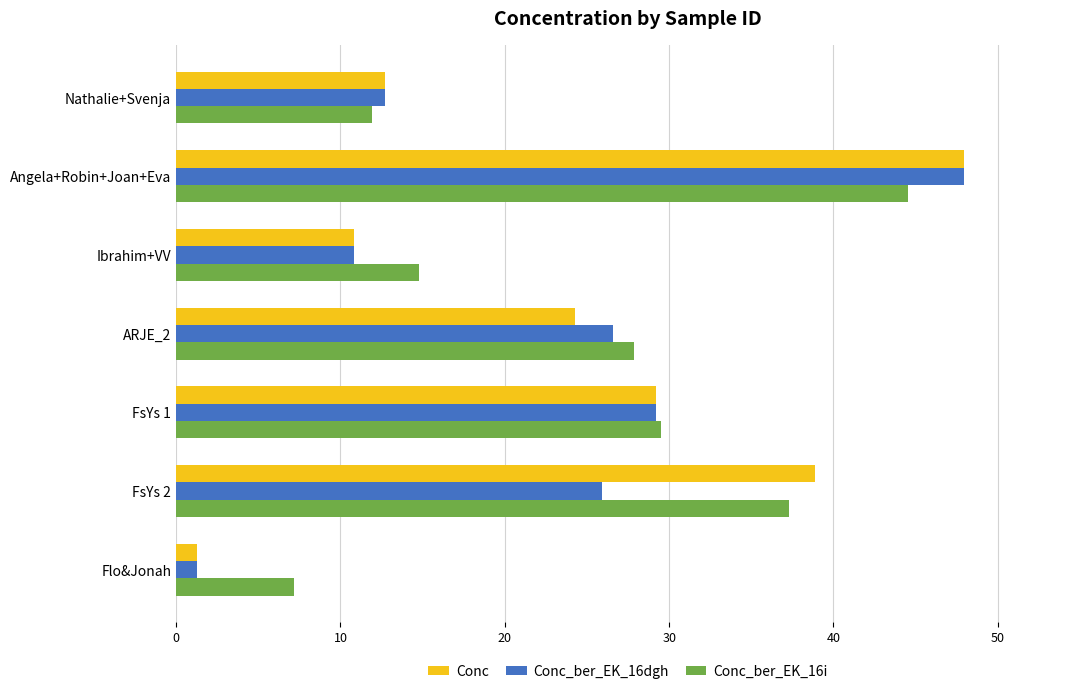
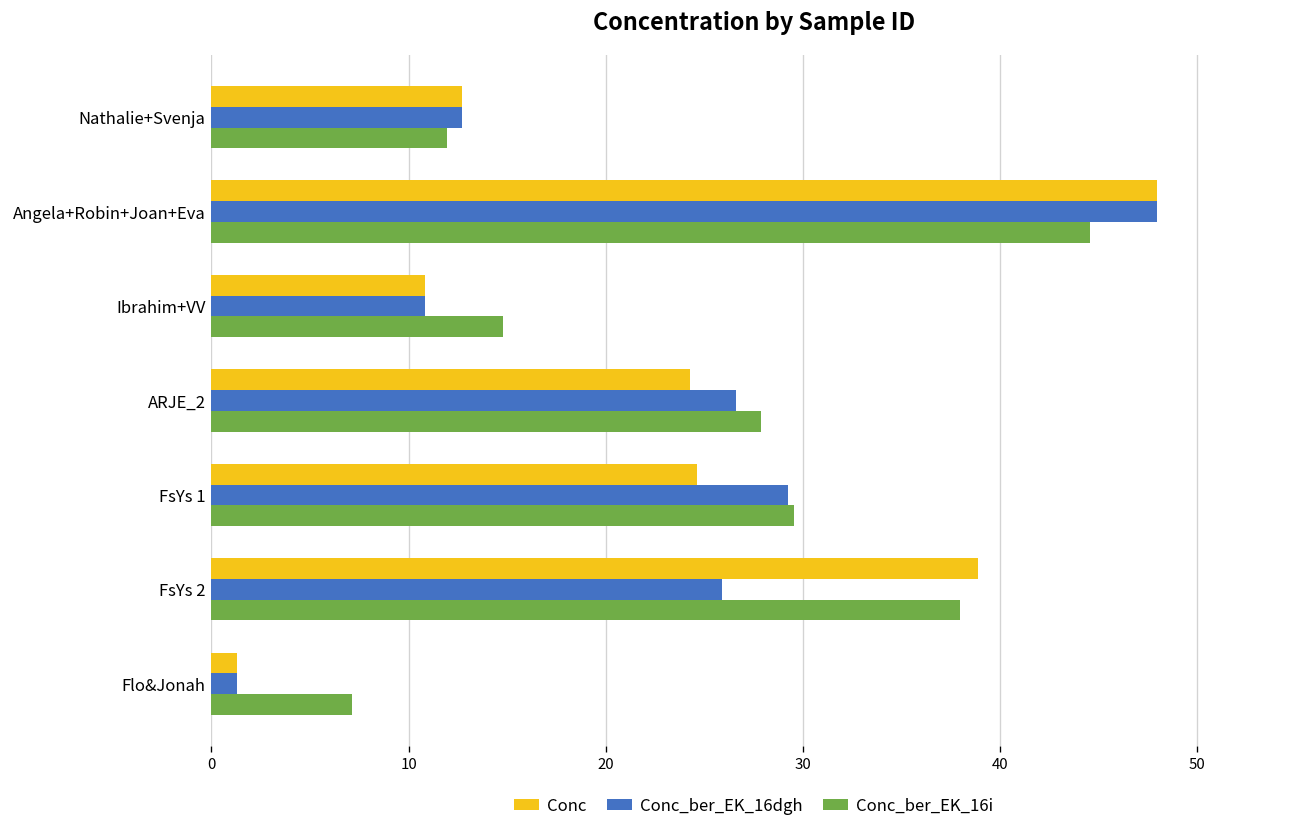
Conc, FsYs 1: 29.2 -> 24.6
Conc_ber_EK_16i, FsYs 2: 37.3 -> 38.0
